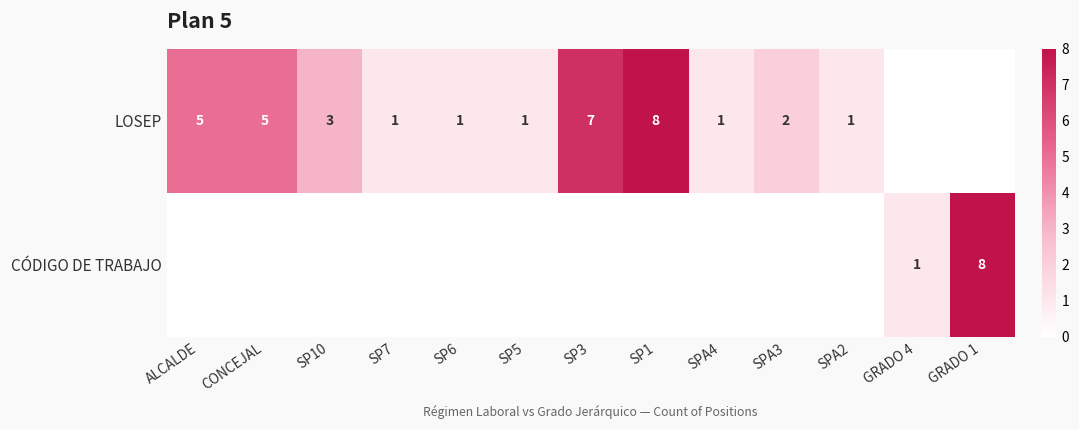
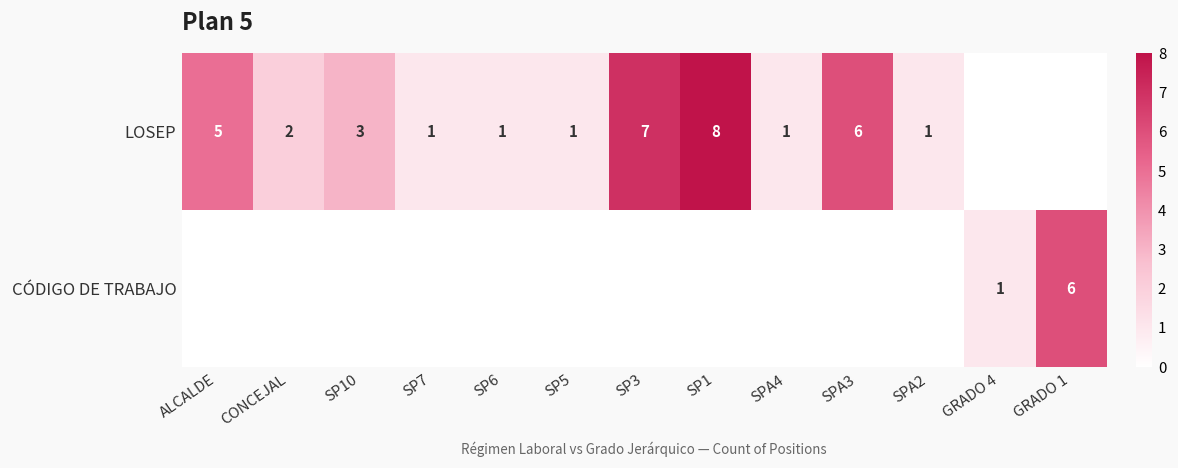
LOSEP, CONCEJAL: 5 -> 2
LOSEP, SPA3: 2 -> 6
CÓDIGO DE TRABAJO, GRADO 1: 8 -> 6
